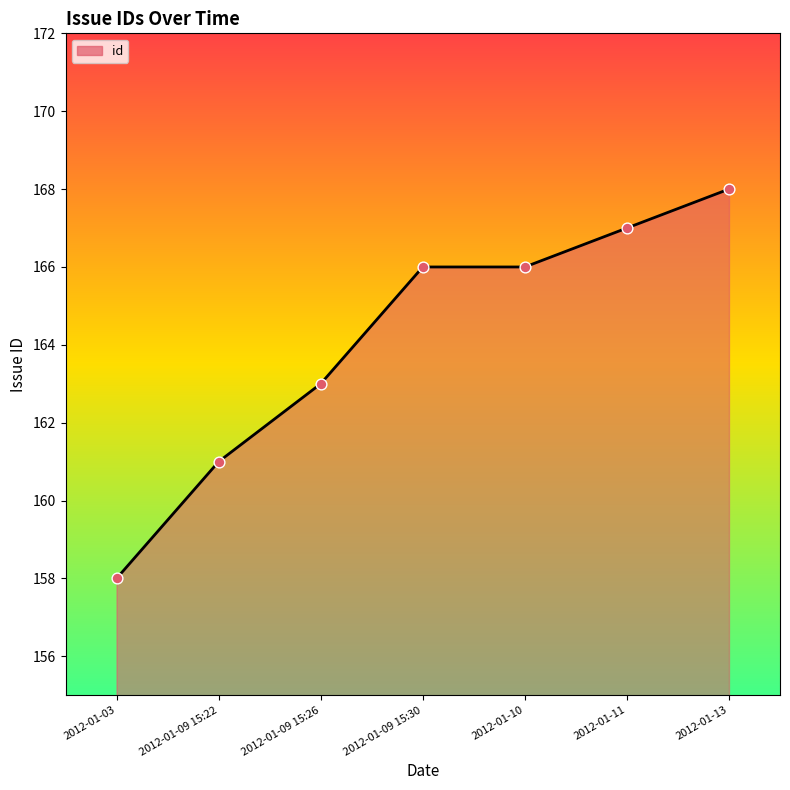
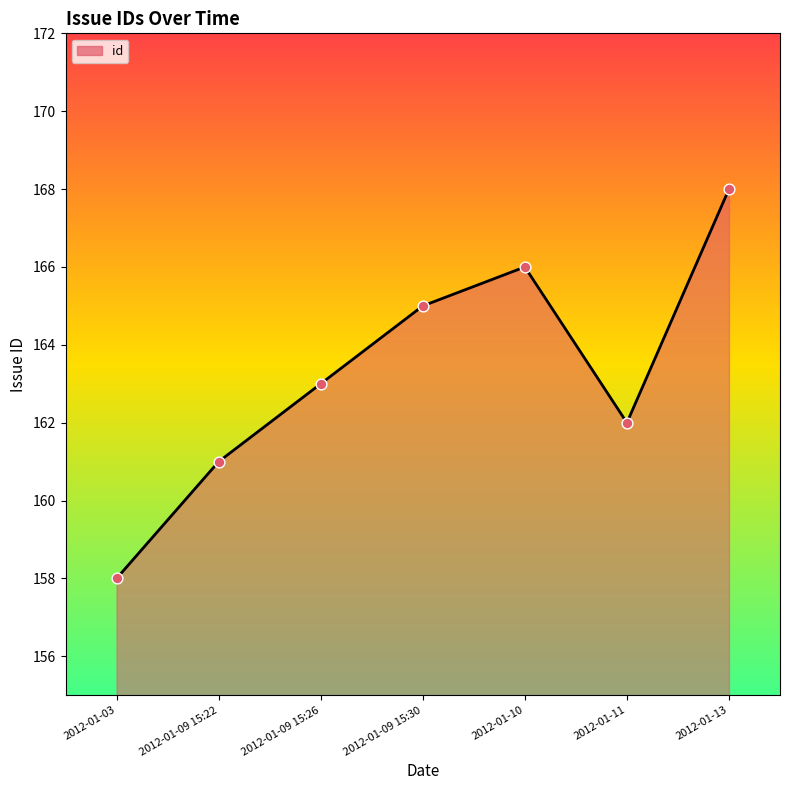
2012-01-09 15:30: 166 -> 165
2012-01-11: 167 -> 162
